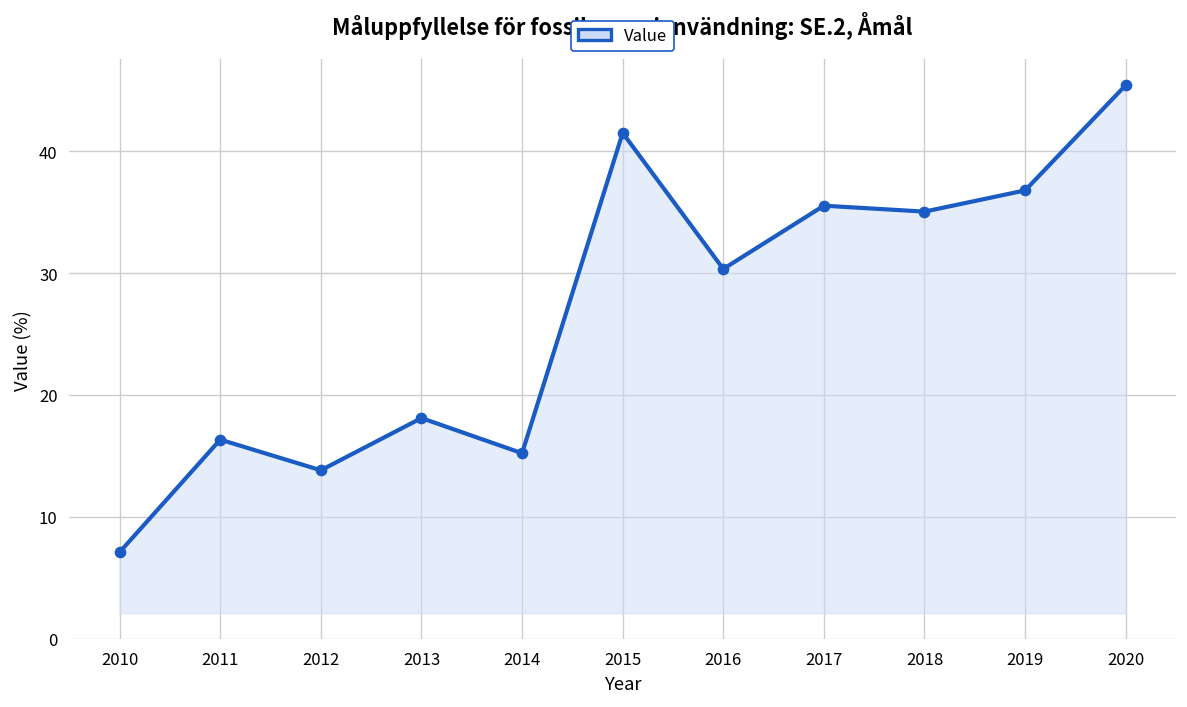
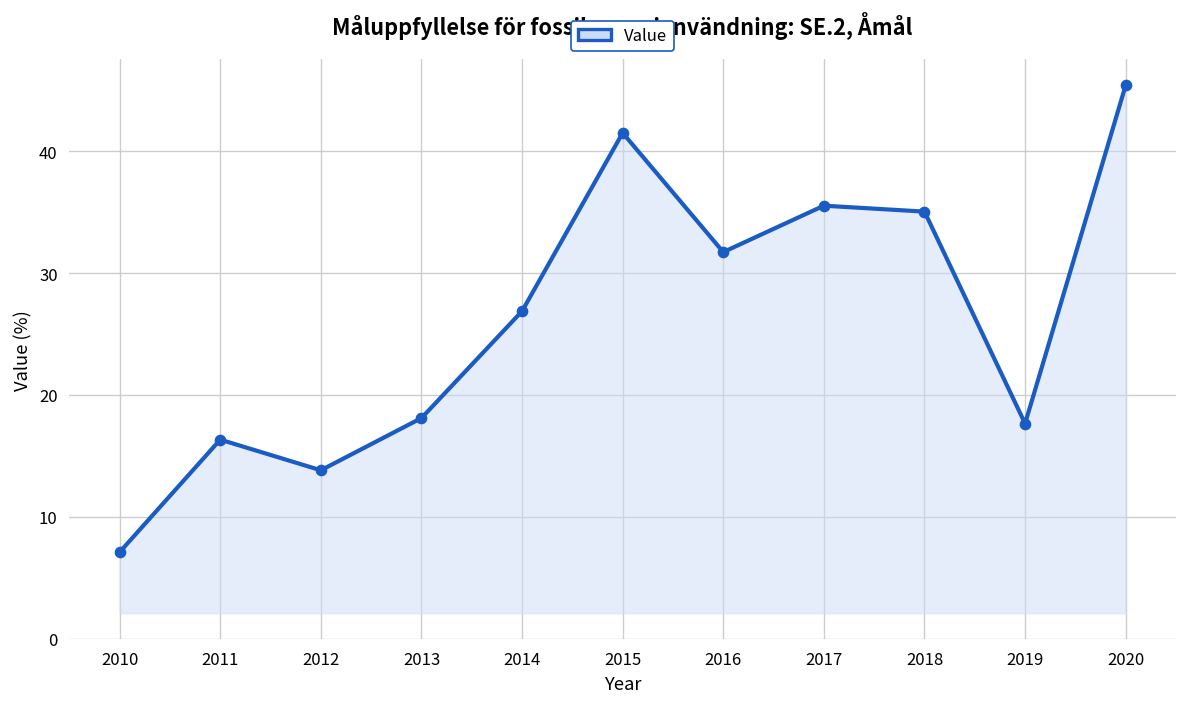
2014: 15.2 -> 26.9
2016: 30.3 -> 31.7
2019: 36.8 -> 17.7
